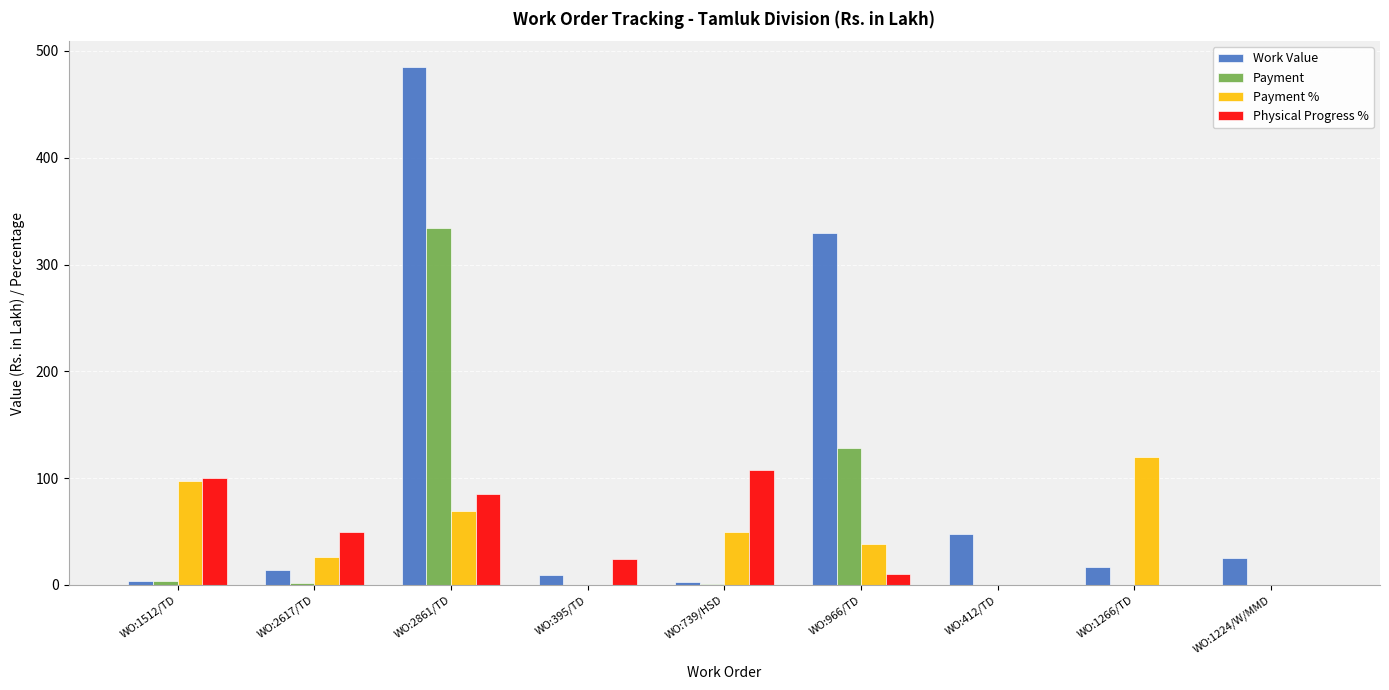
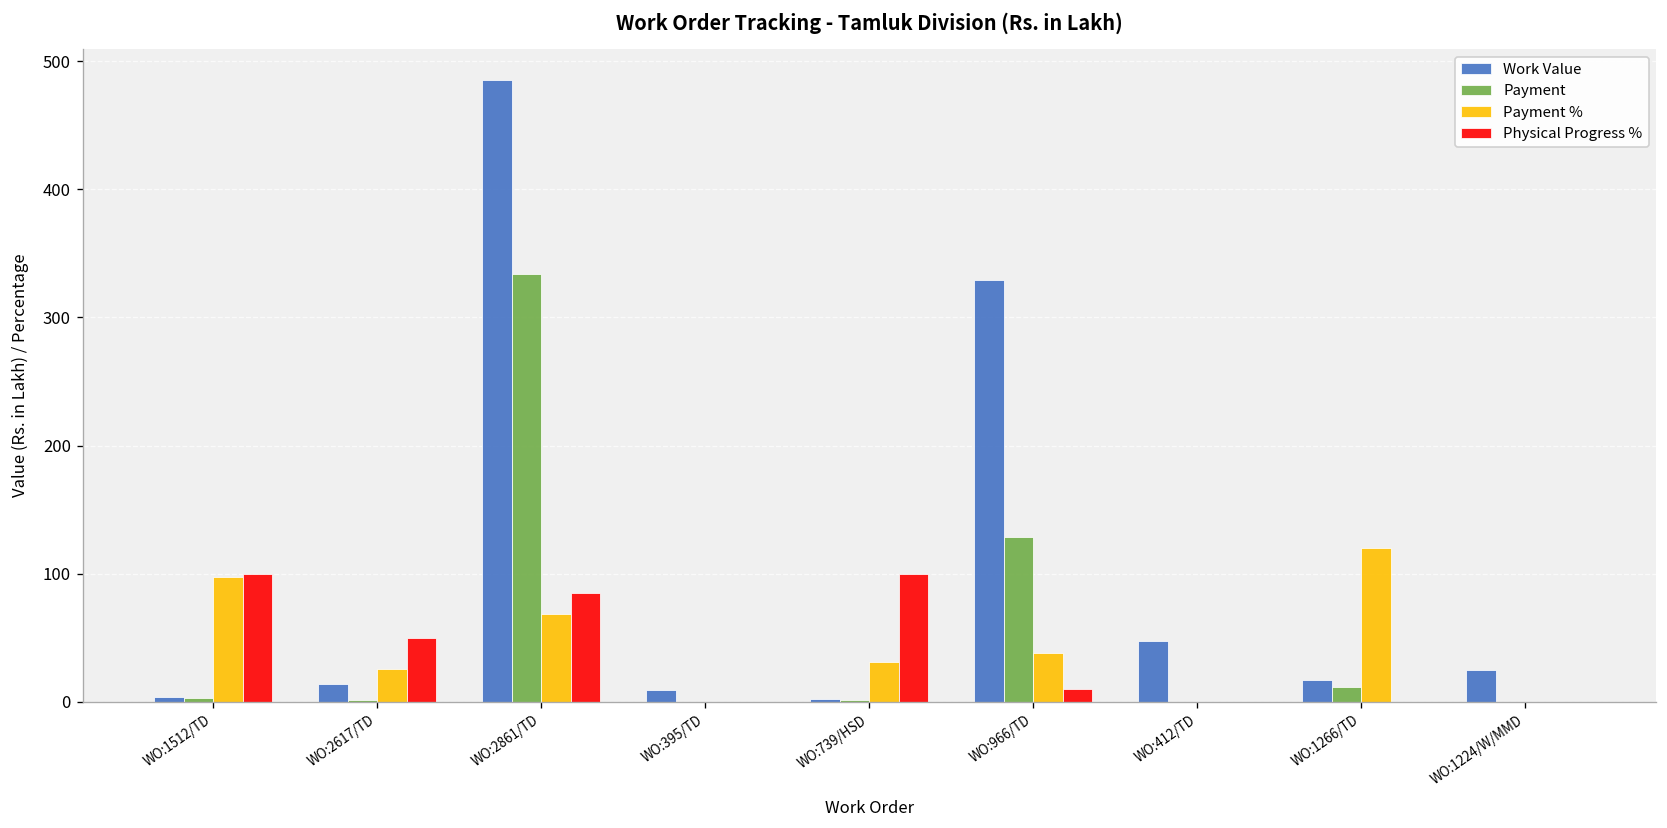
Physical Progress %, WO:395/TD: 24 -> 0
Payment %, WO:739/HSD: 50 -> 31
Physical Progress %, WO:739/HSD: 108 -> 100
Payment, WO:1266/TD: 0 -> 12
